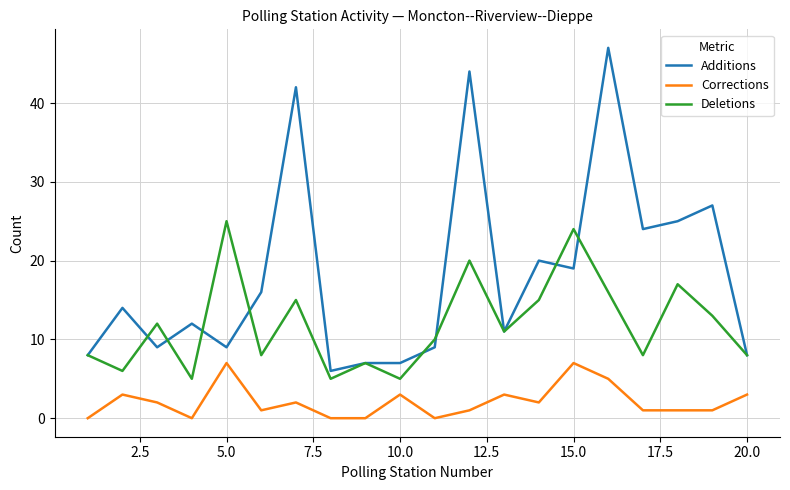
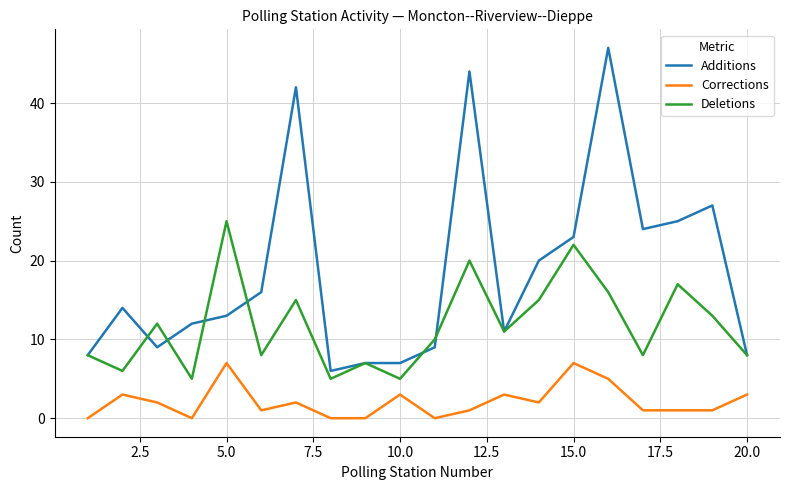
Additions, 5.0: 9 -> 13
Additions, 15.0: 19 -> 23
Deletions, 15.0: 24 -> 22
